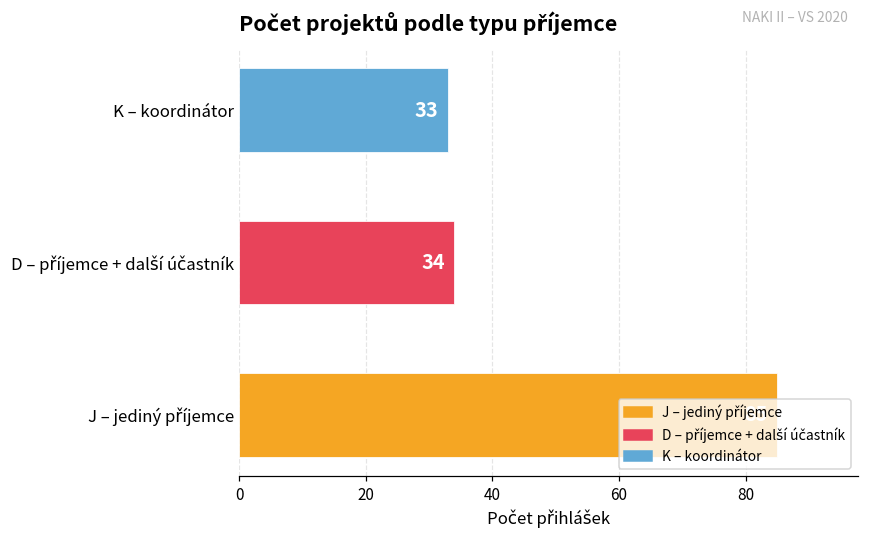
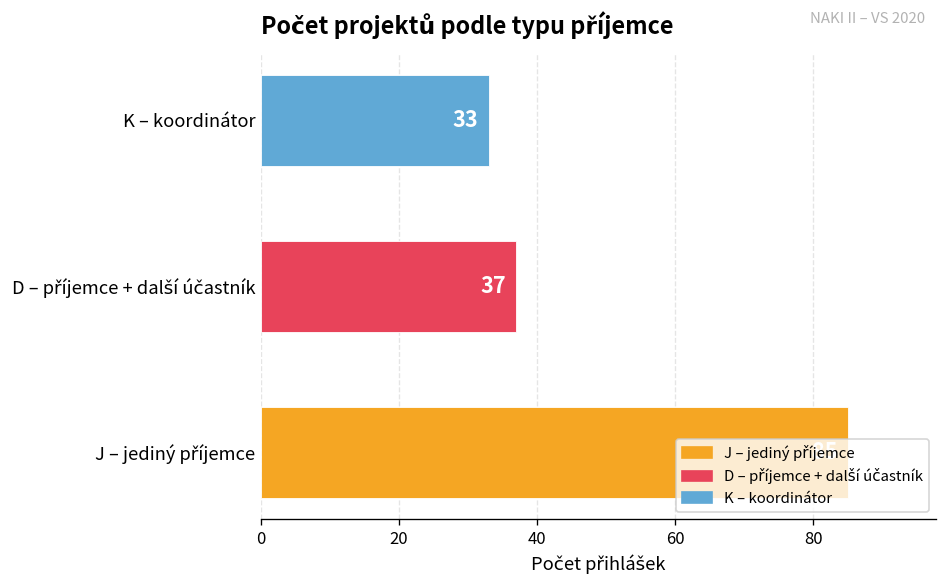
D – příjemce + další účastník: 34 -> 37
